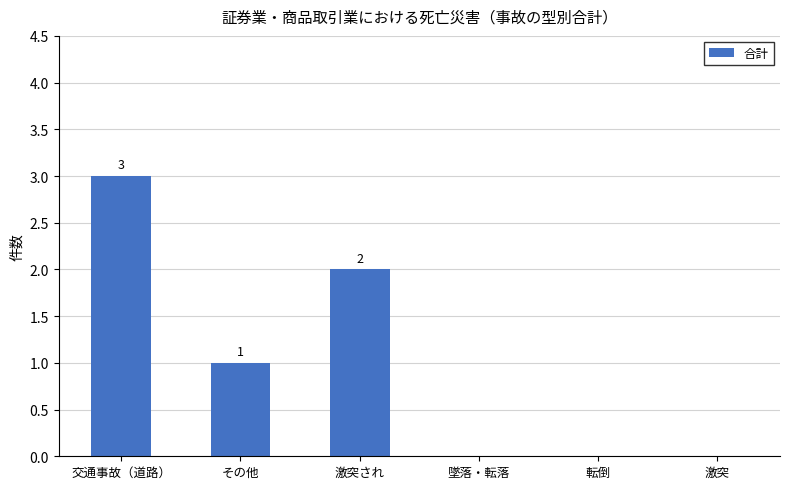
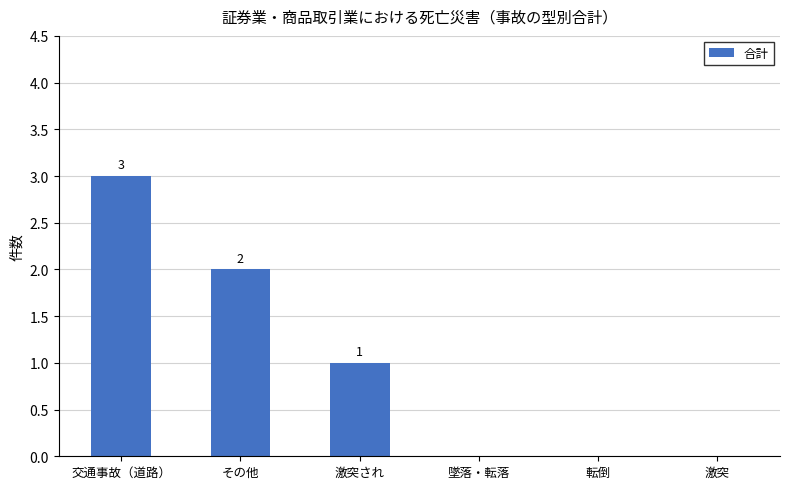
その他: 1 -> 2
激突され: 2 -> 1
